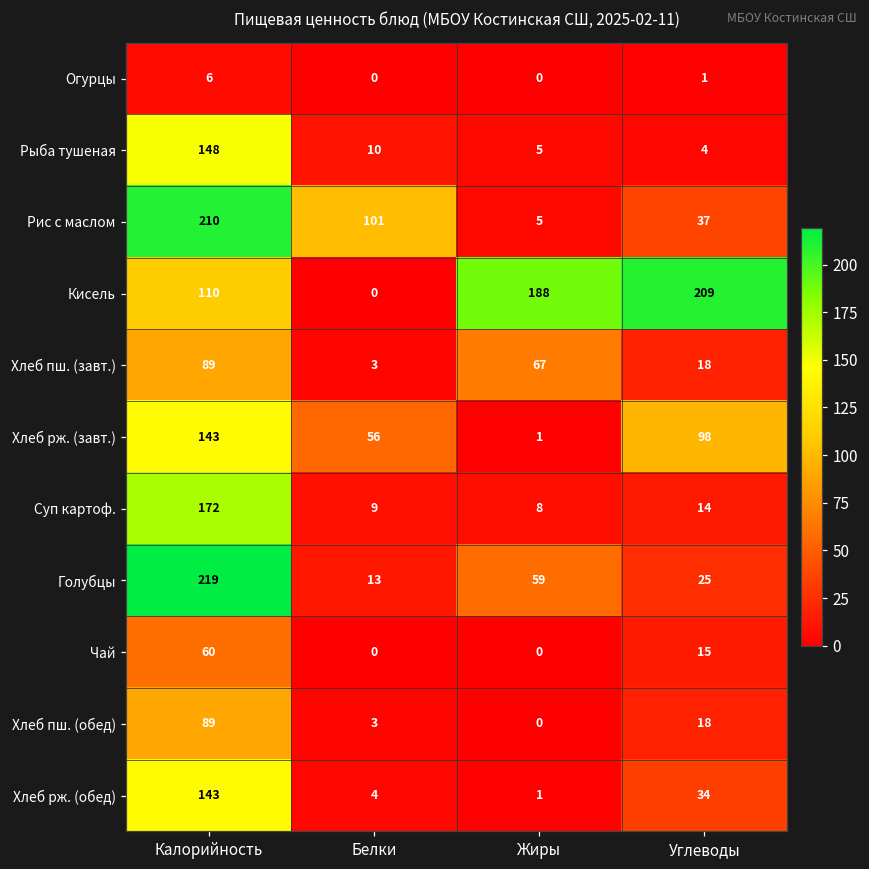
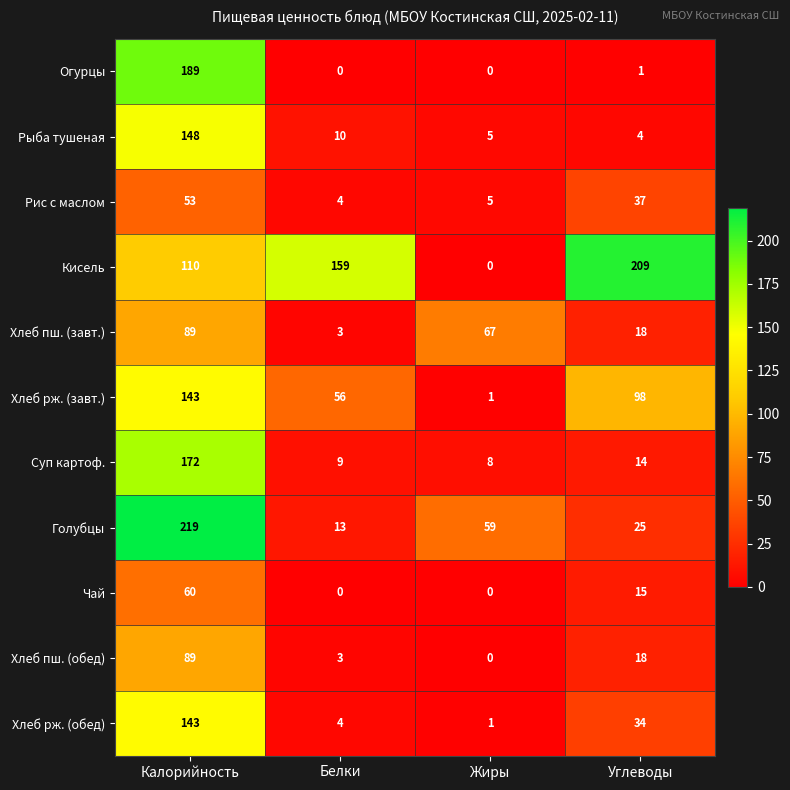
Огурцы, Калорийность: 6 -> 189
Рис с маслом, Калорийность: 210 -> 53
Рис с маслом, Белки: 101 -> 4
Кисель, Белки: 0 -> 159
Кисель, Жиры: 188 -> 0
